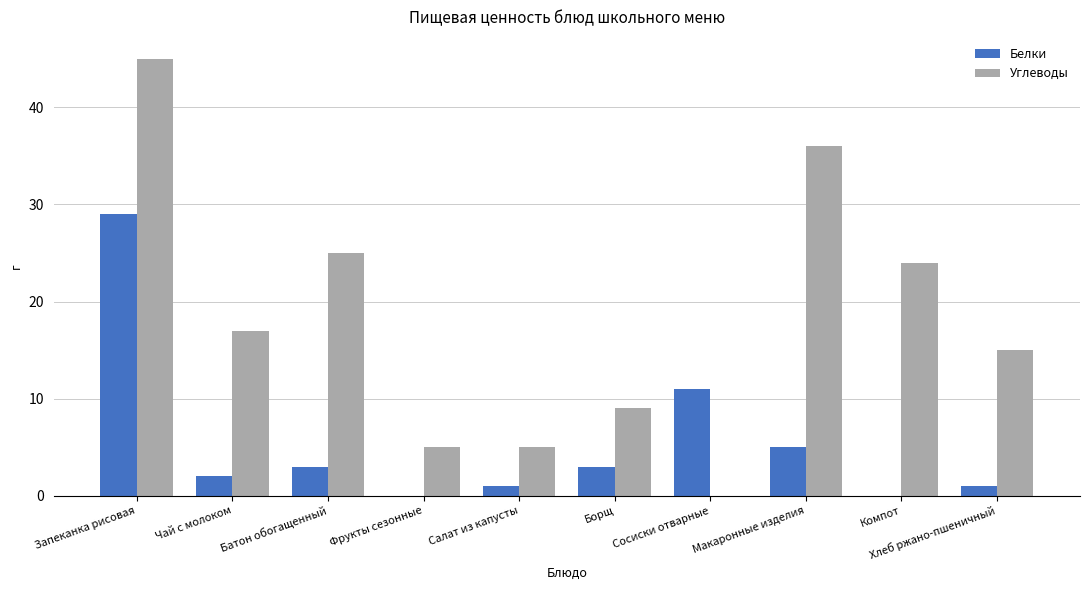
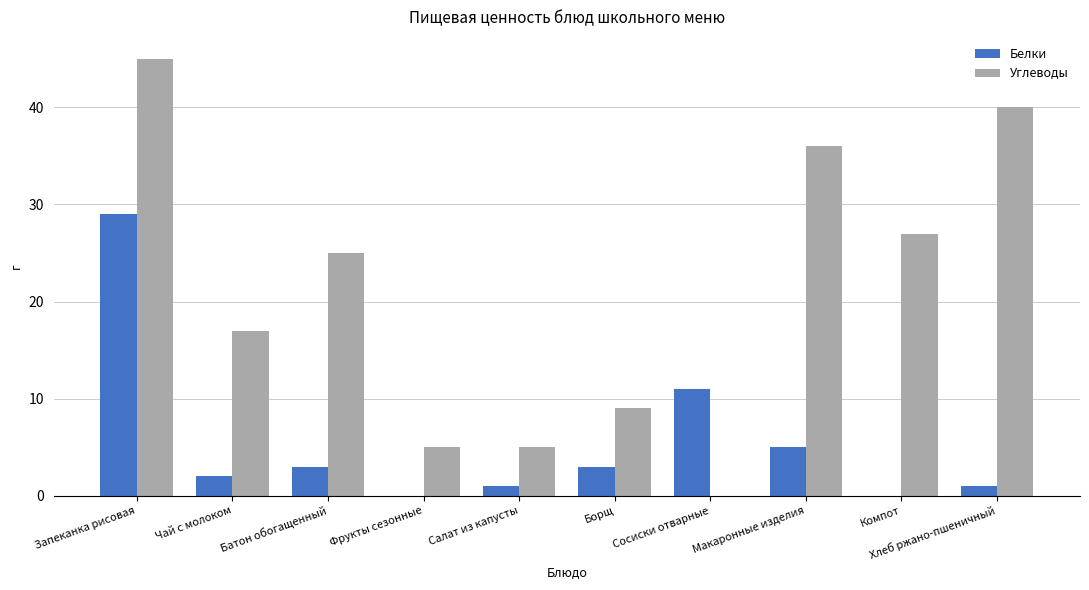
Углеводы, Компот: 24 -> 27
Углеводы, Хлеб ржано-пшеничный: 15 -> 40
